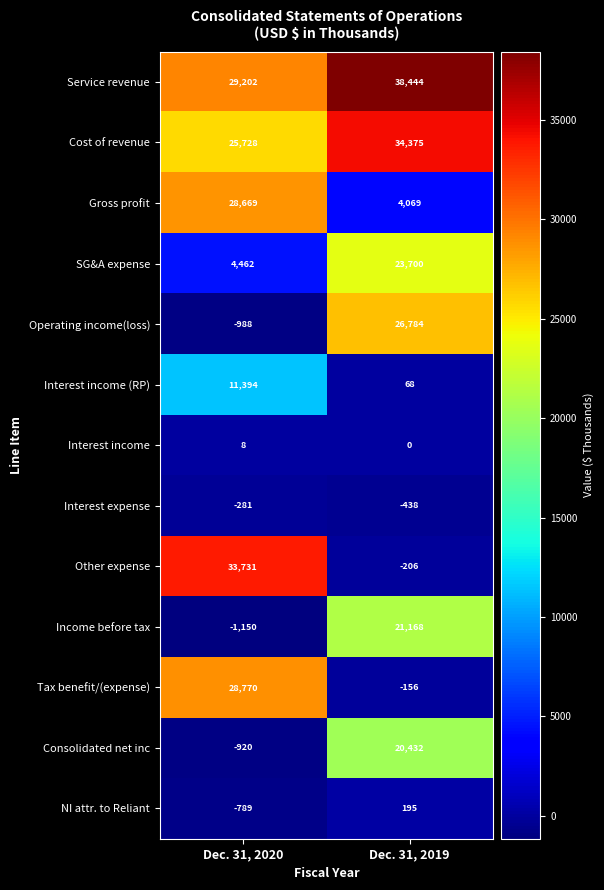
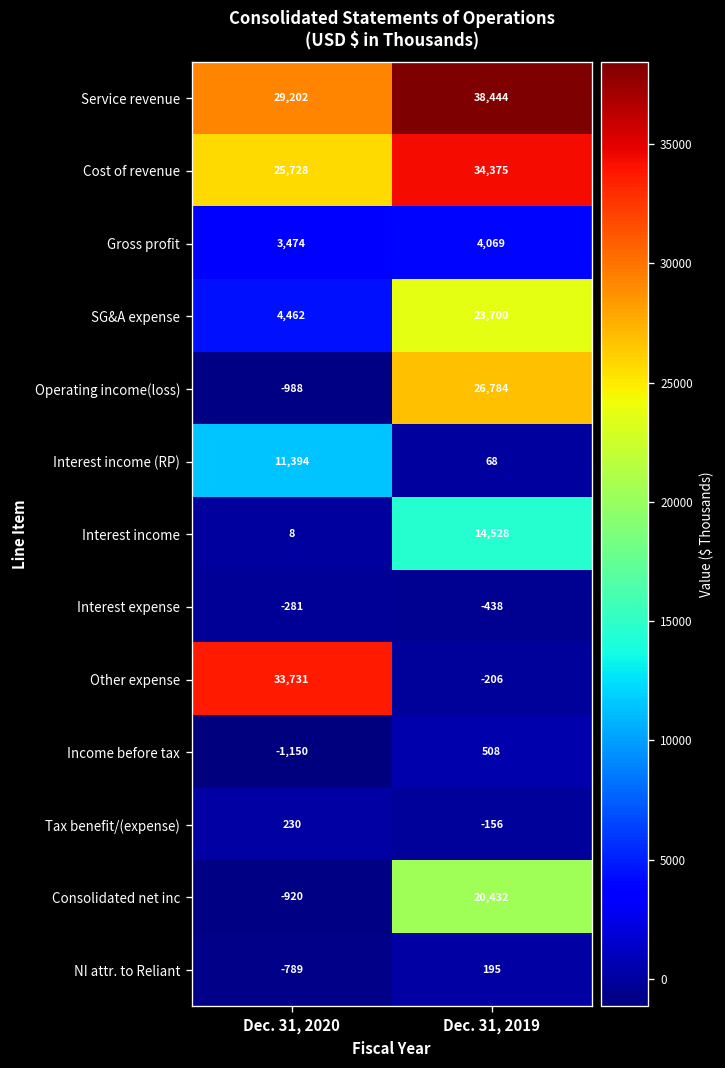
Gross profit, Dec. 31, 2020: 28,669 -> 3,474
Interest income, Dec. 31, 2019: 0 -> 14,528
Income before tax, Dec. 31, 2019: 21,168 -> 508
Tax benefit/(expense), Dec. 31, 2020: 28,770 -> 230
